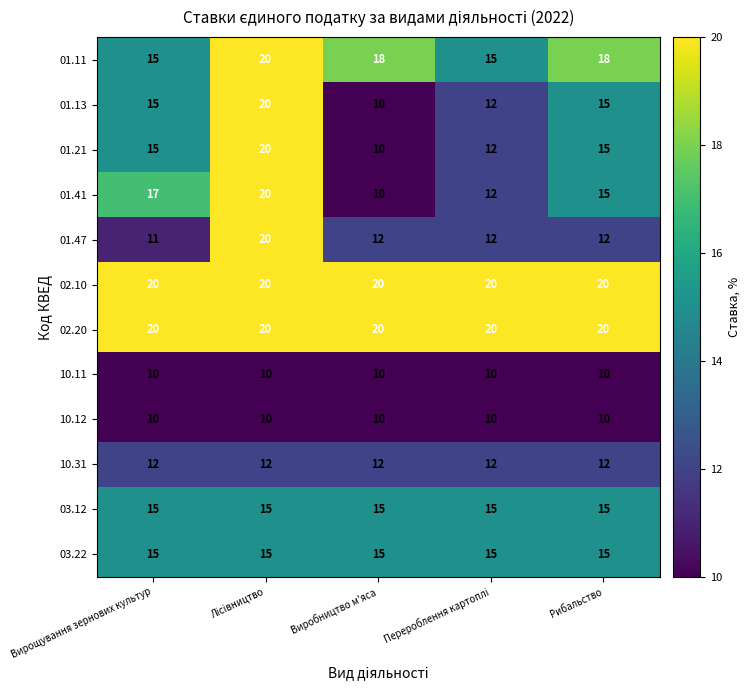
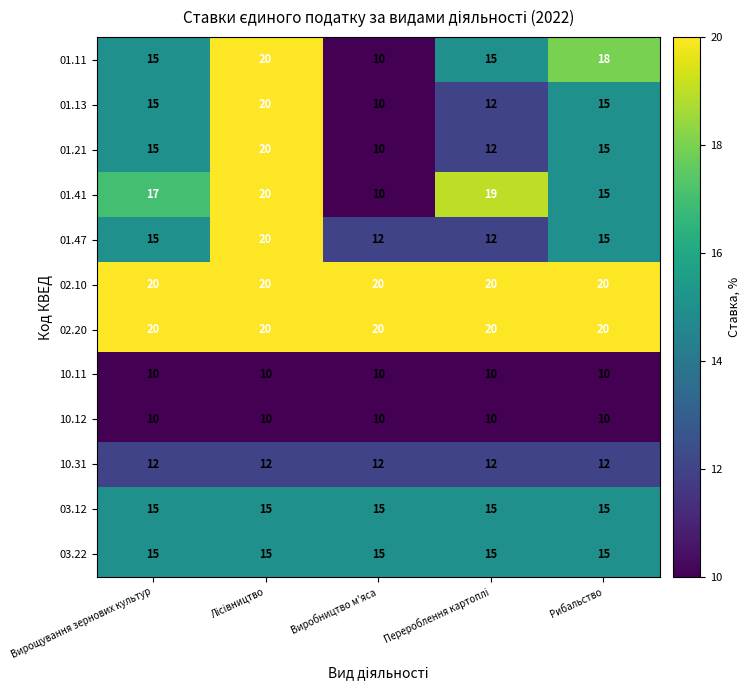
01.11, Виробництво м'яса: 18 -> 10
01.41, Перероблення картоплі: 12 -> 19
01.47, Вирощування зернових культур: 11 -> 15
01.47, Рибальство: 12 -> 15
